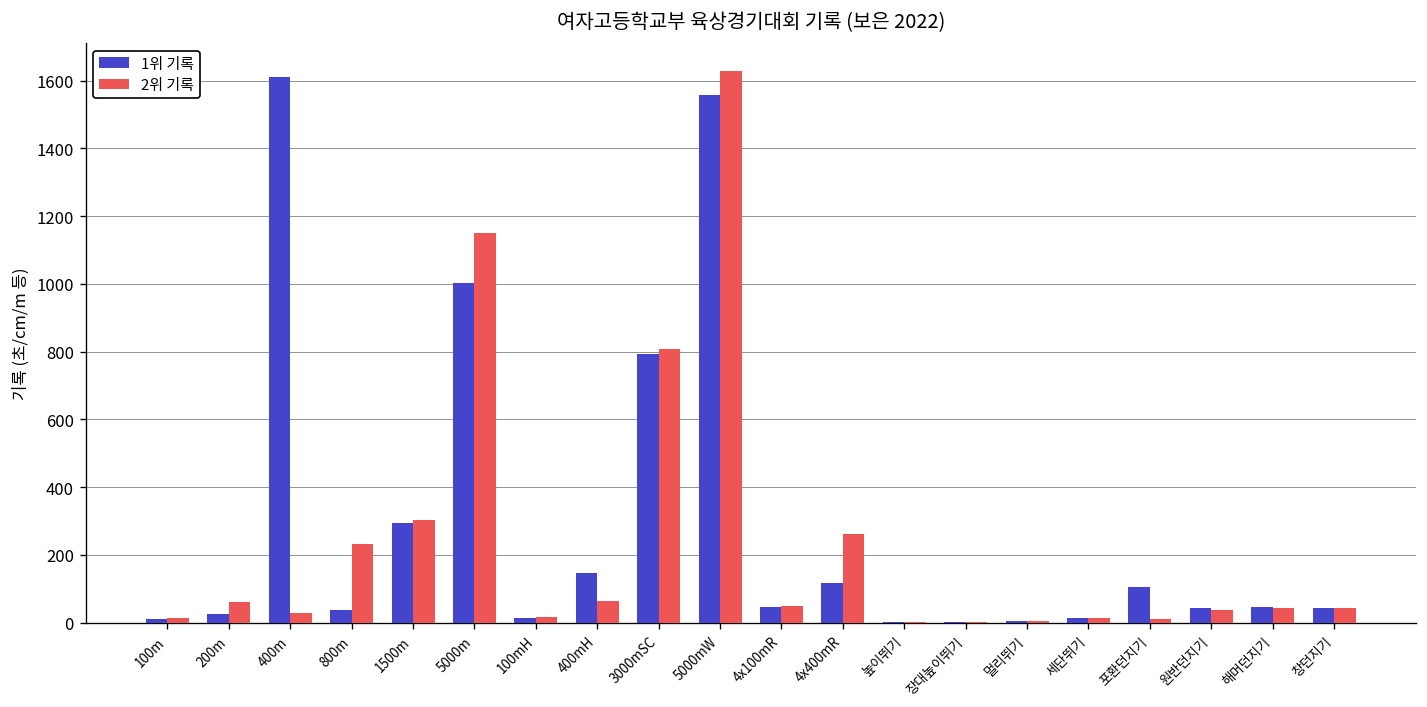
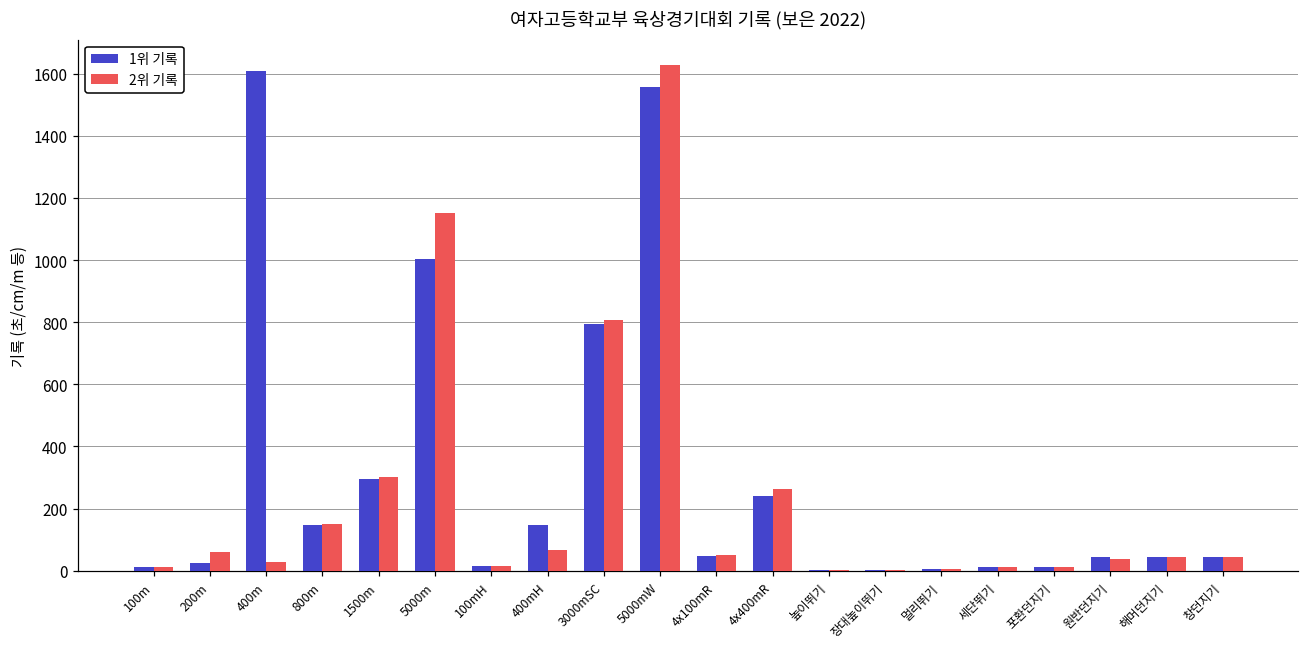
1위 기록, 800m: 40 -> 150
2위 기록, 800m: 230 -> 150
1위 기록, 4x400mR: 120 -> 240
1위 기록, 포환던지기: 110 -> 10
